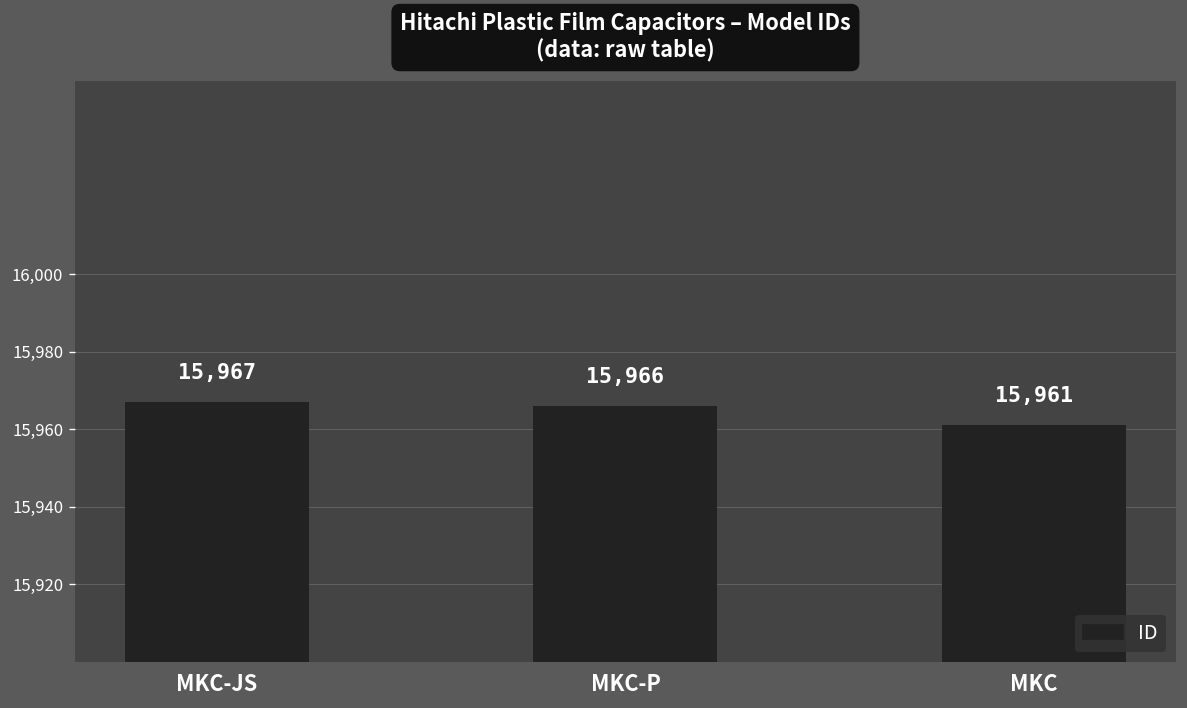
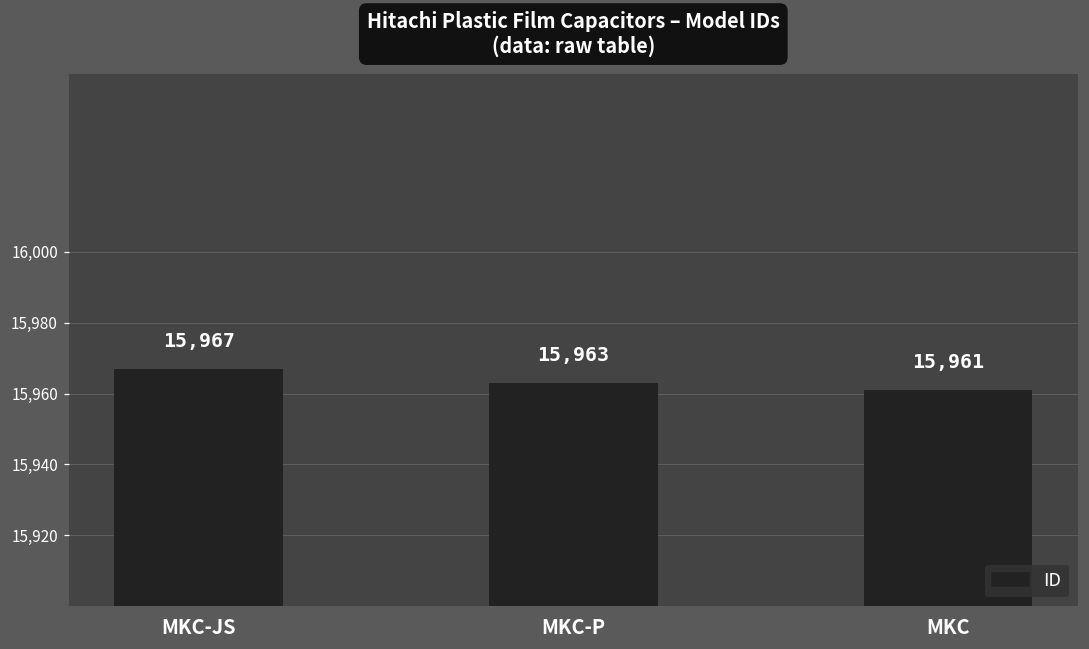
MKC-P: 15,966 -> 15,963
